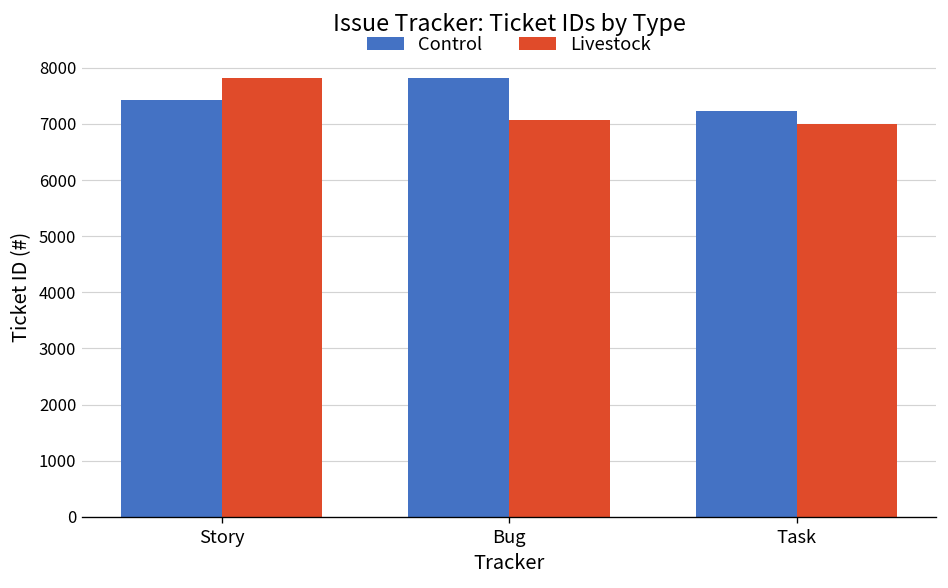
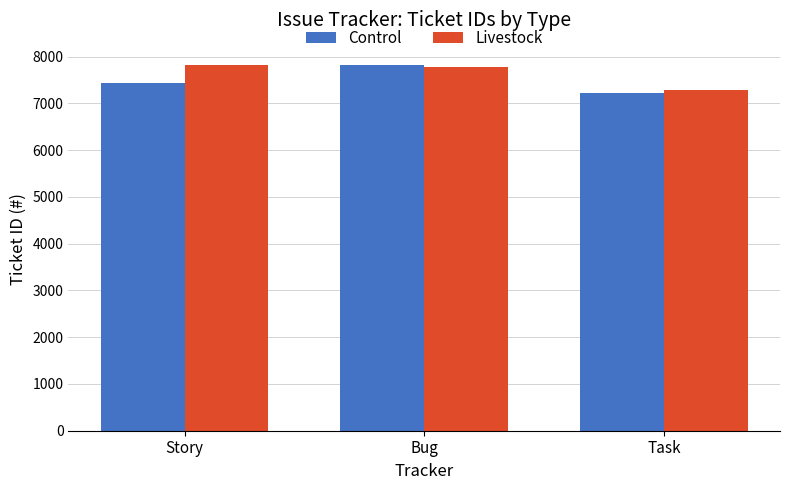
Livestock, Bug: 7100 -> 7800
Livestock, Task: 7000 -> 7300
